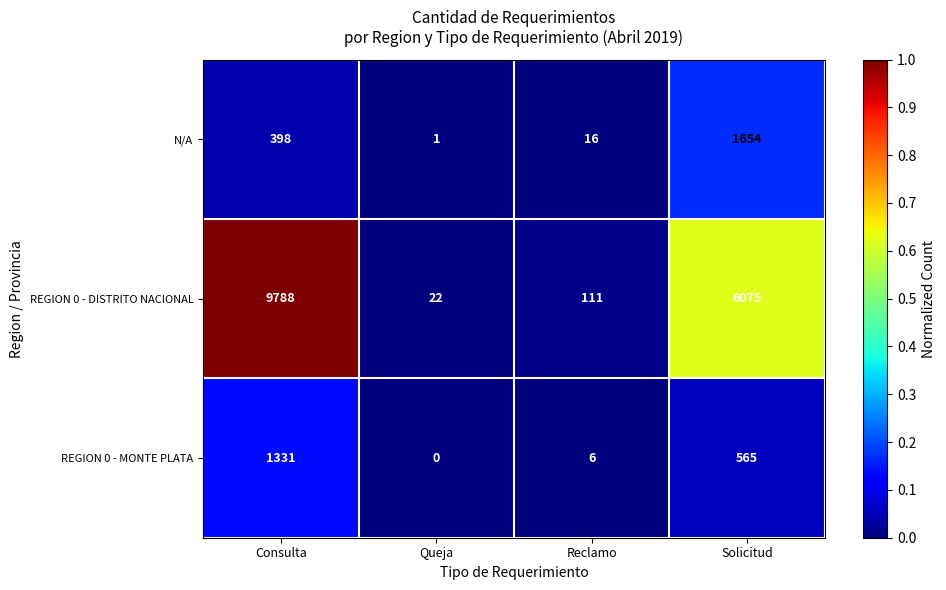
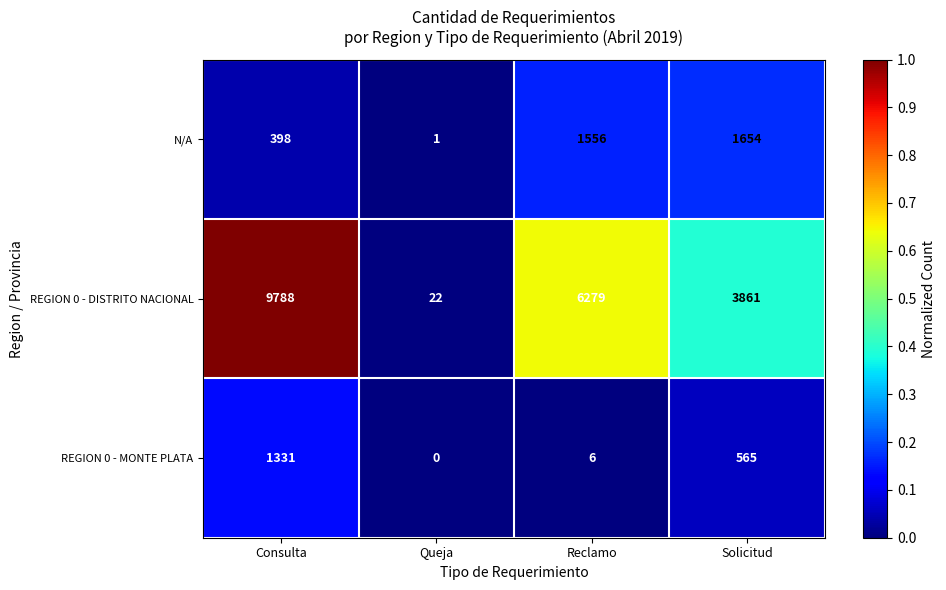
N/A, Reclamo: 16 -> 1556
REGION 0 - DISTRITO NACIONAL, Reclamo: 111 -> 6279
REGION 0 - DISTRITO NACIONAL, Solicitud: 6075 -> 3861
